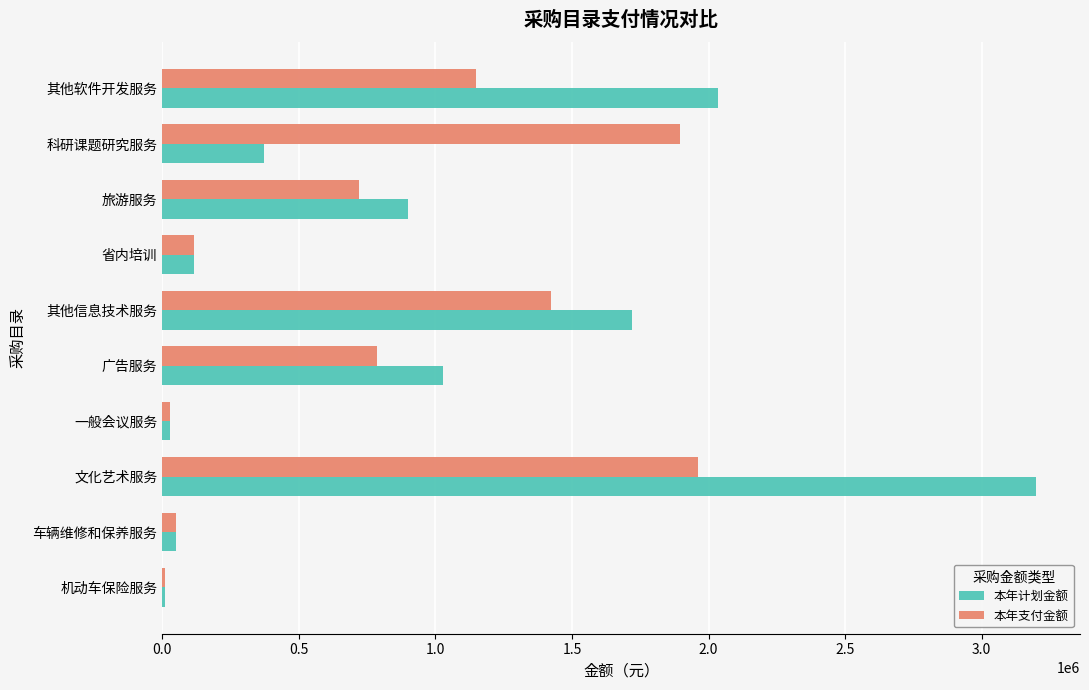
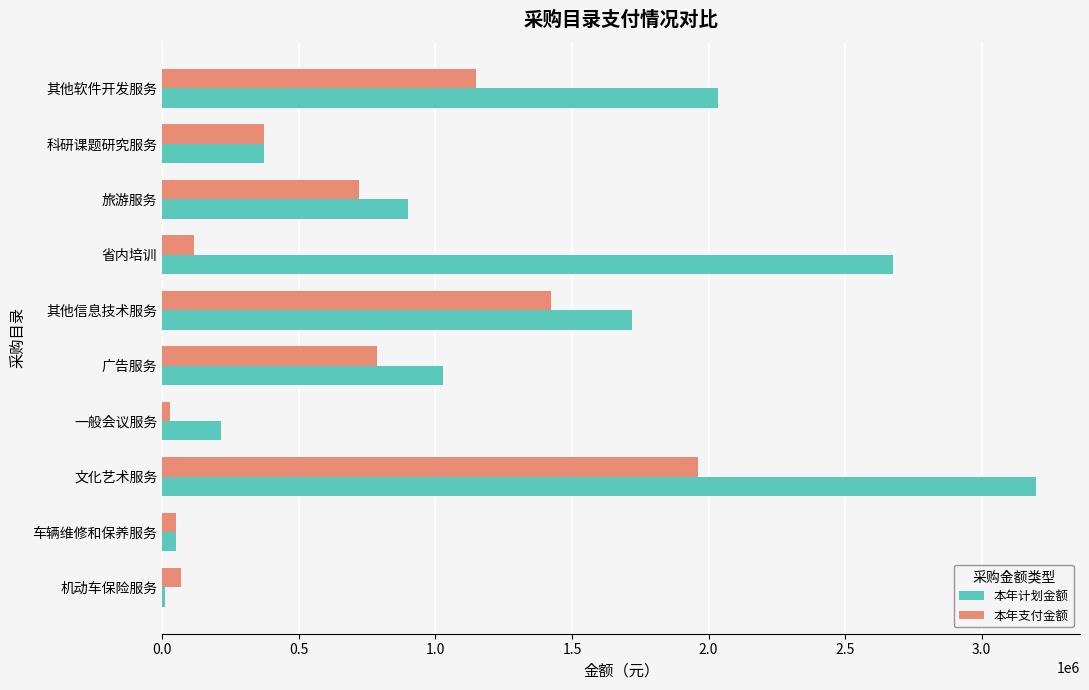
本年支付金额, 科研课题研究服务: 1900000 -> 370000
本年计划金额, 省内培训: 120000 -> 2680000
本年计划金额, 一般会议服务: 30000 -> 210000
本年支付金额, 机动车保险服务: 10000 -> 70000
